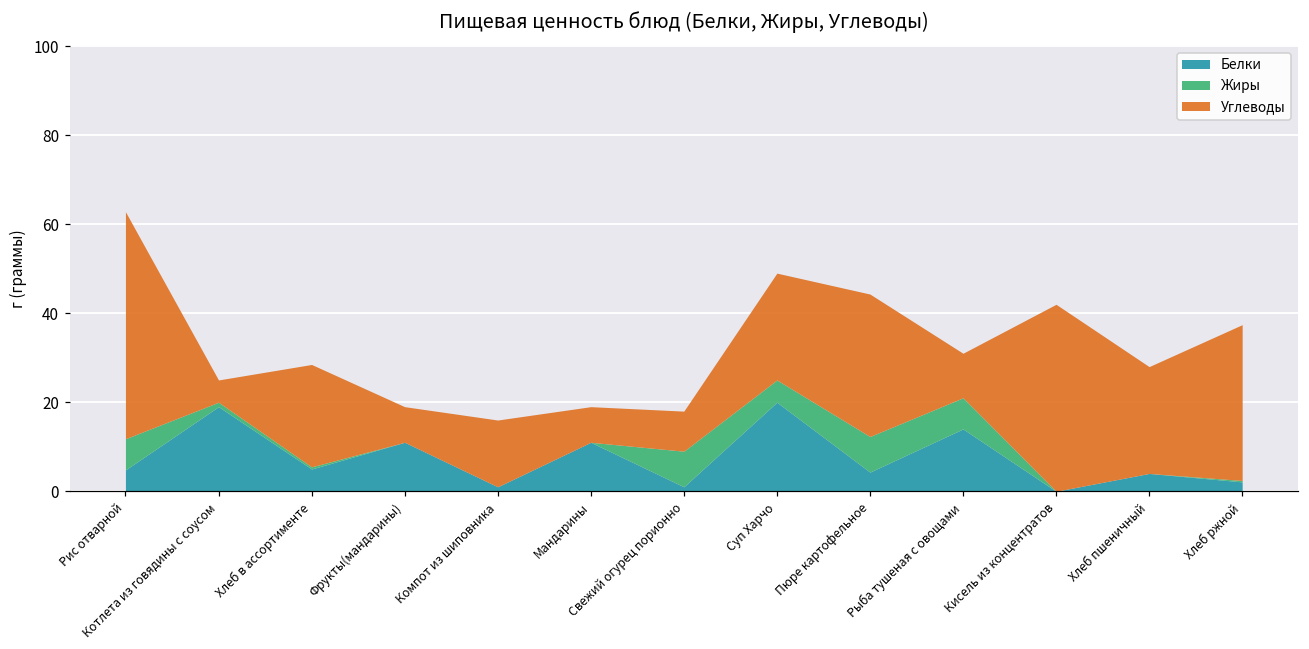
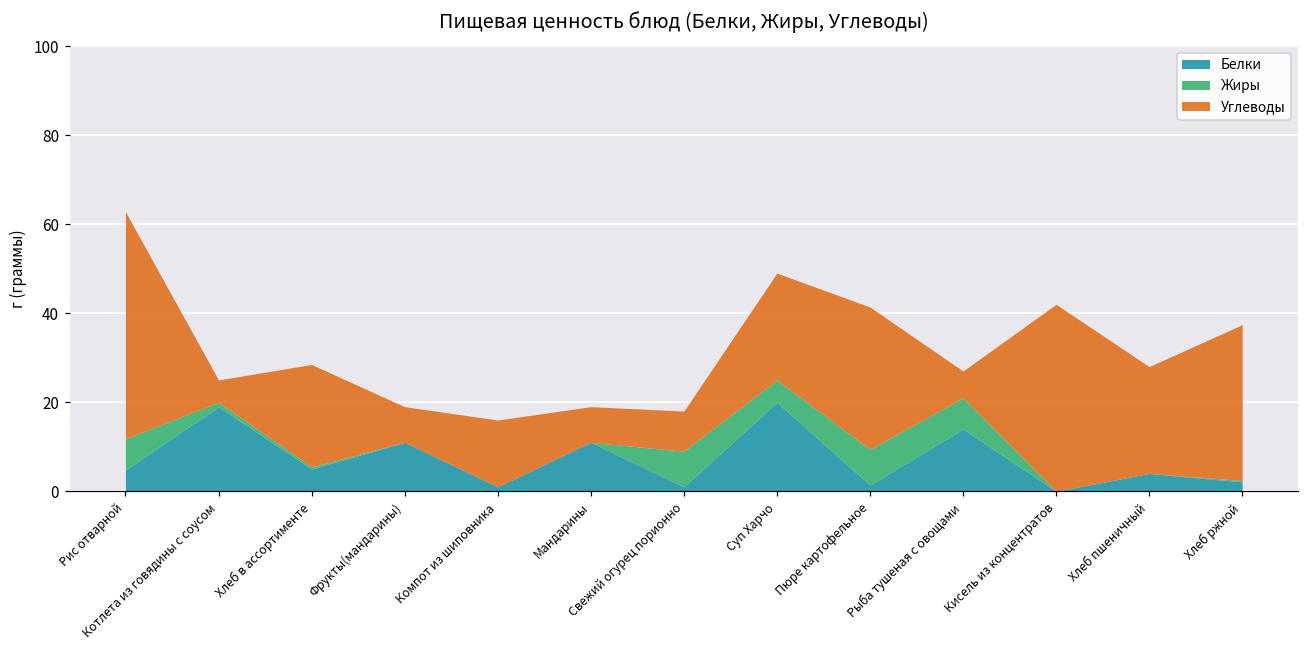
Белки, Пюре картофельное: 4 -> 1
Углеводы, Рыба тушеная с овощами: 10 -> 6
